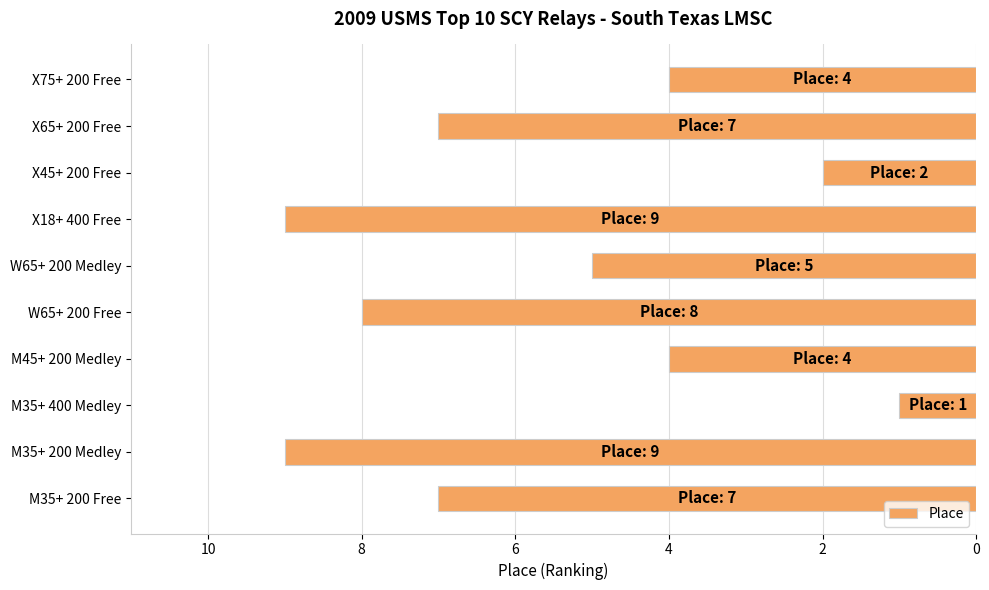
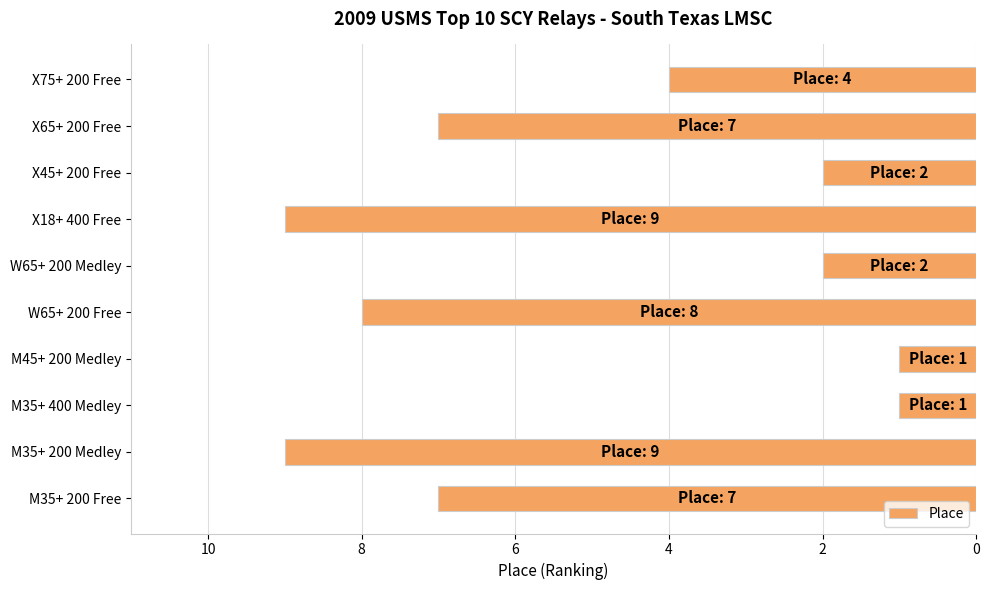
W65+ 200 Medley: 5 -> 2
M45+ 200 Medley: 4 -> 1
